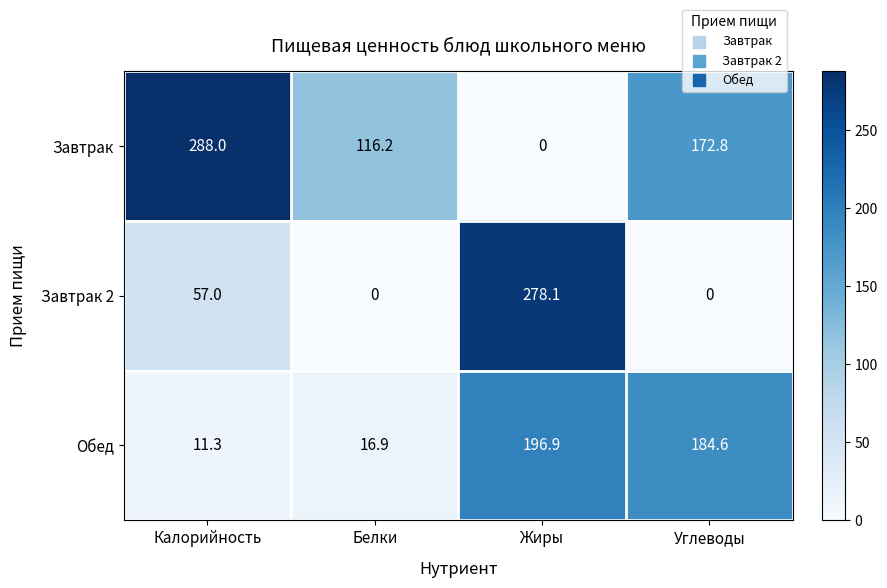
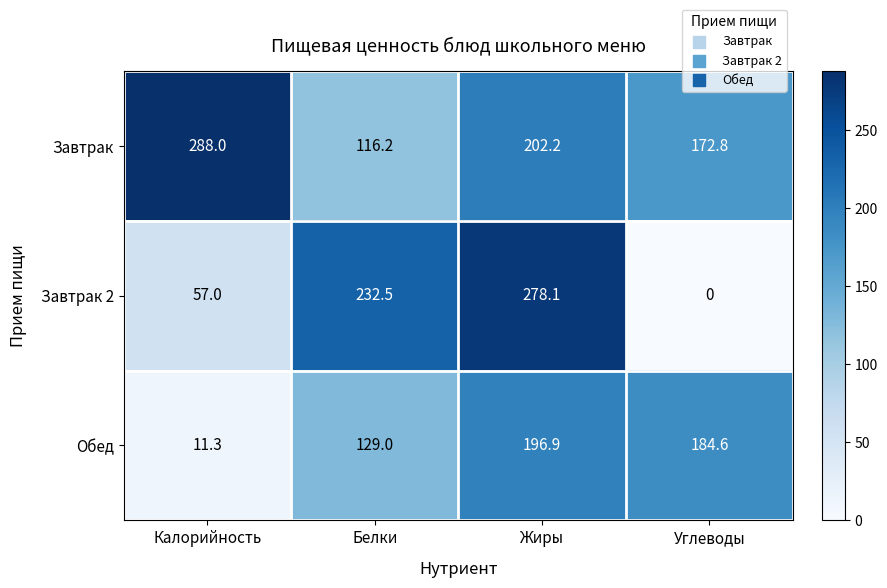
Завтрак, Жиры: 0 -> 202.2
Завтрак 2, Белки: 0 -> 232.5
Обед, Белки: 16.9 -> 129.0
